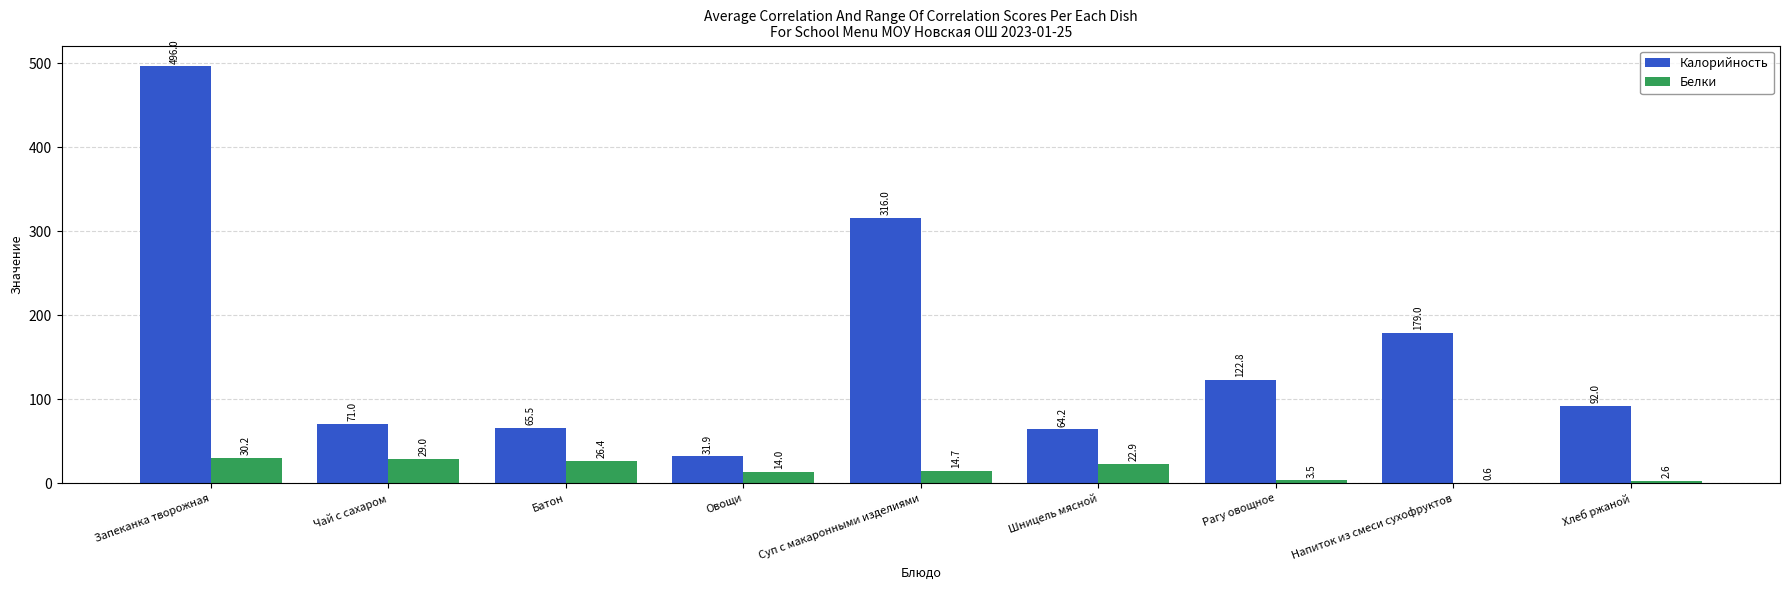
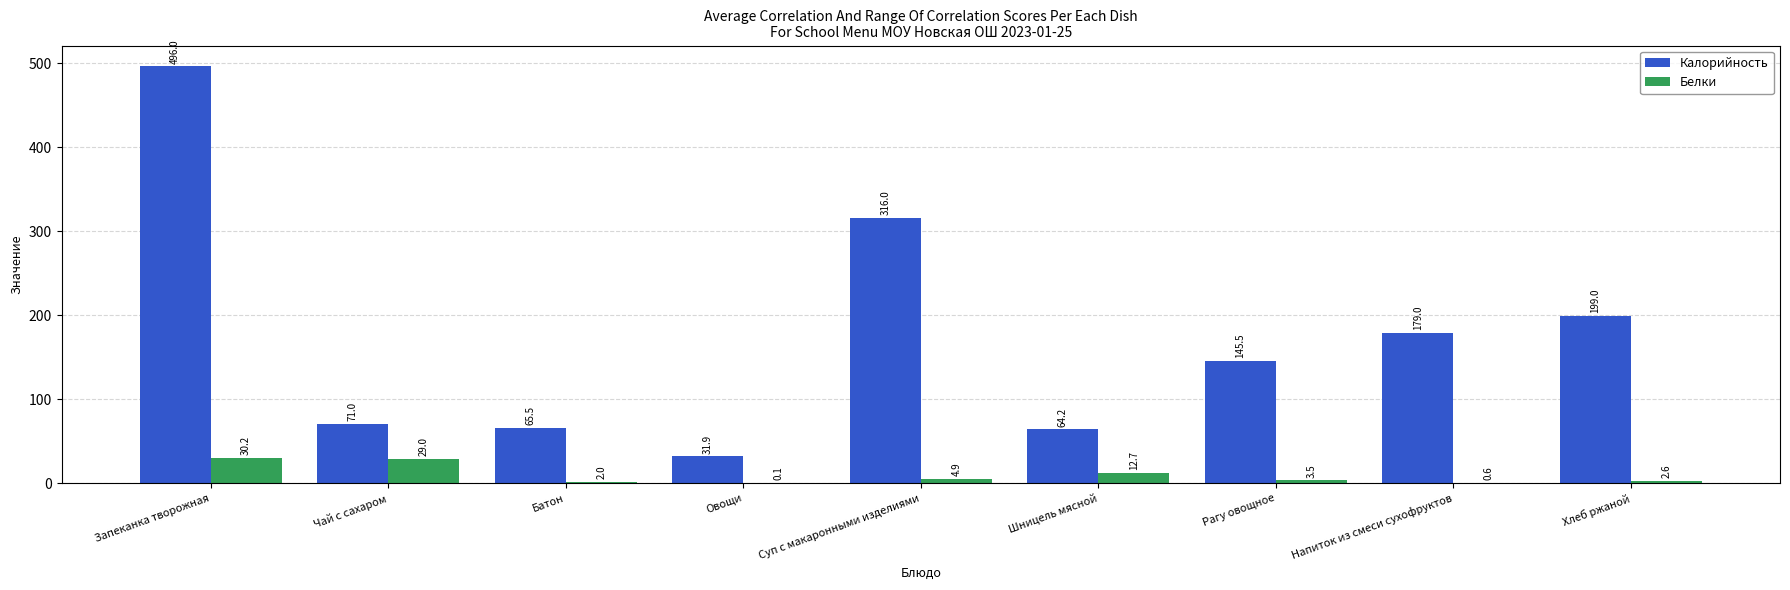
Белки, Батон: 26.4 -> 2.0
Белки, Овощи: 14.0 -> 0.1
Белки, Суп с макаронными изделиями: 14.7 -> 4.9
Белки, Шницель мясной: 22.9 -> 12.7
Калорийность, Рагу овощное: 122.8 -> 145.5
Калорийность, Хлеб ржаной: 92.0 -> 199.0
